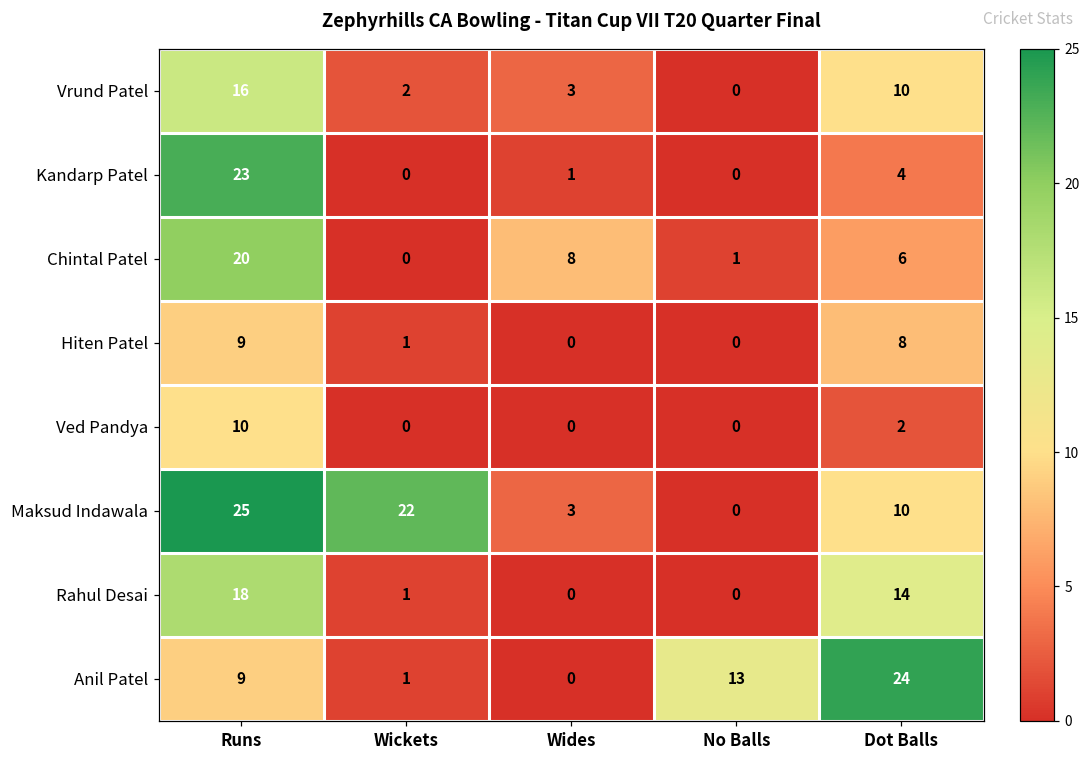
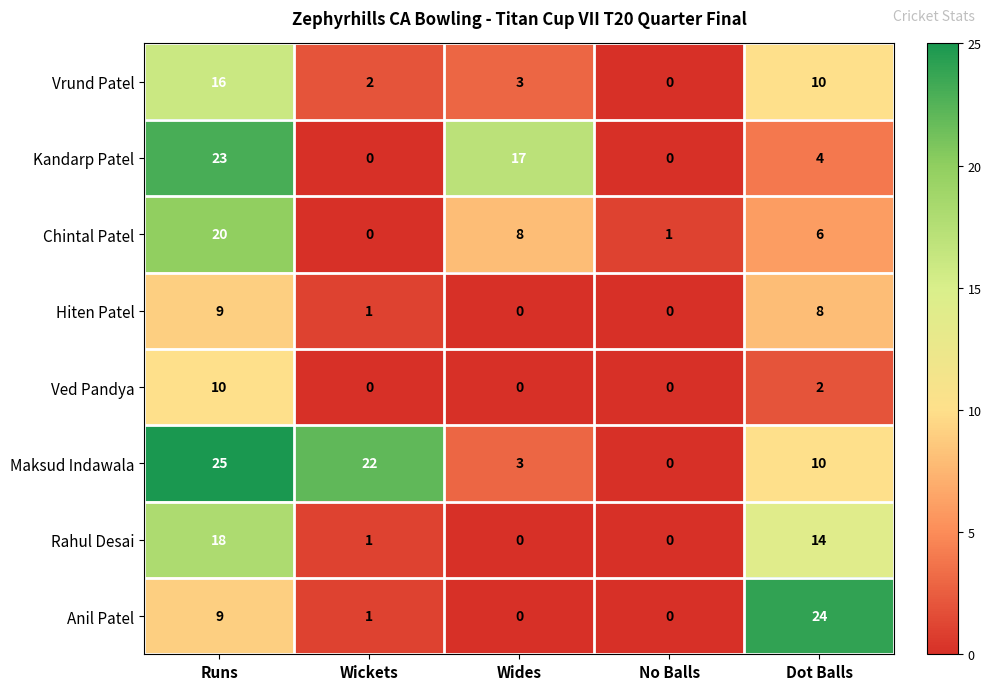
Kandarp Patel, Wides: 1 -> 17
Anil Patel, No Balls: 13 -> 0
